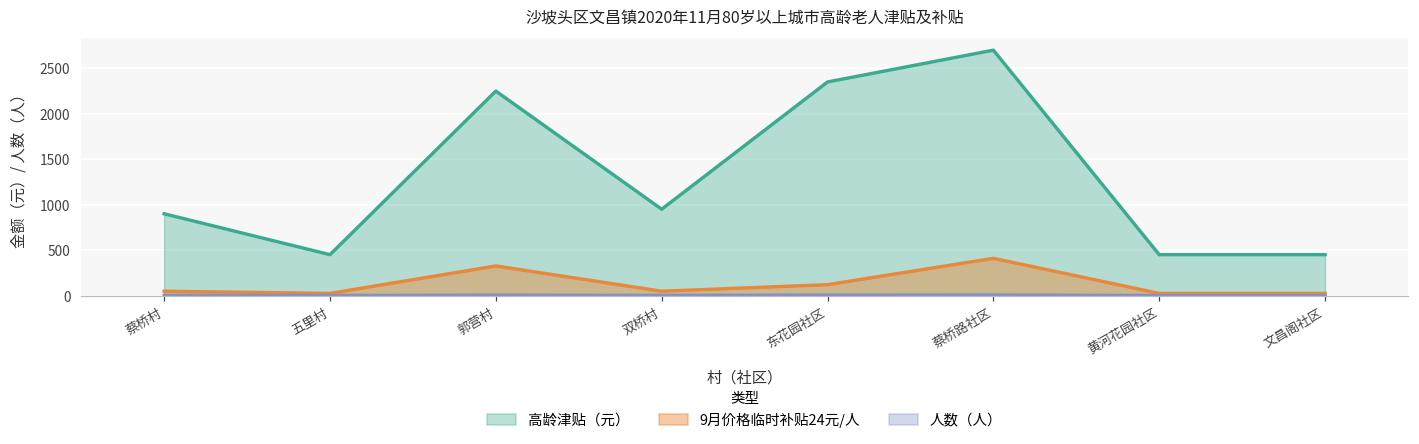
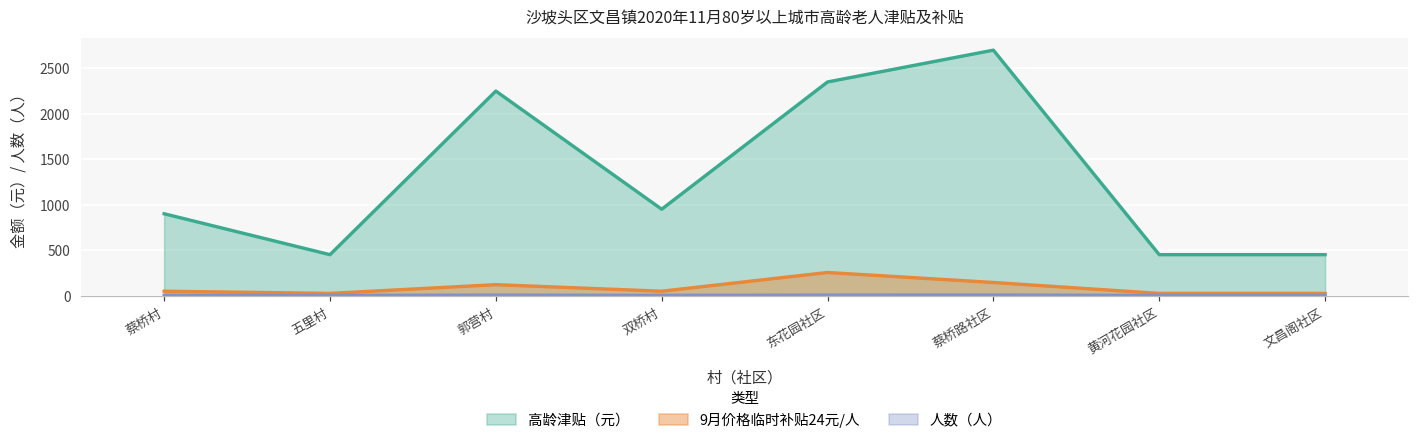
9月价格临时补贴24元/人, 郭营村: 300 -> 100
9月价格临时补贴24元/人, 东花园社区: 100 -> 300
9月价格临时补贴24元/人, 蔡桥路社区: 400 -> 100
